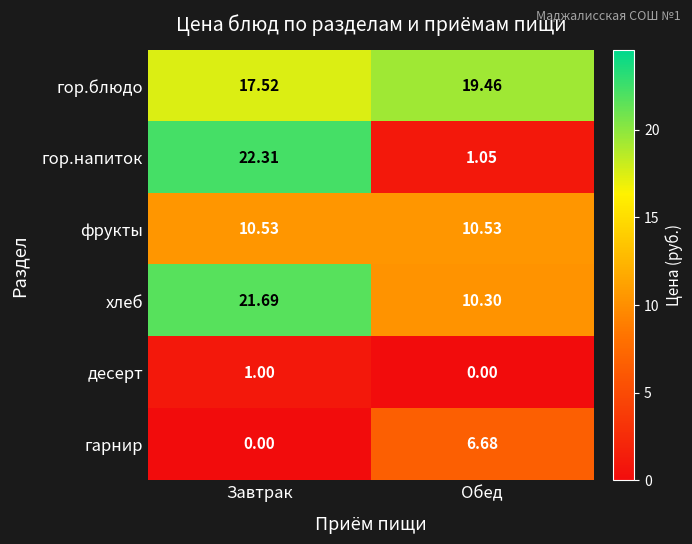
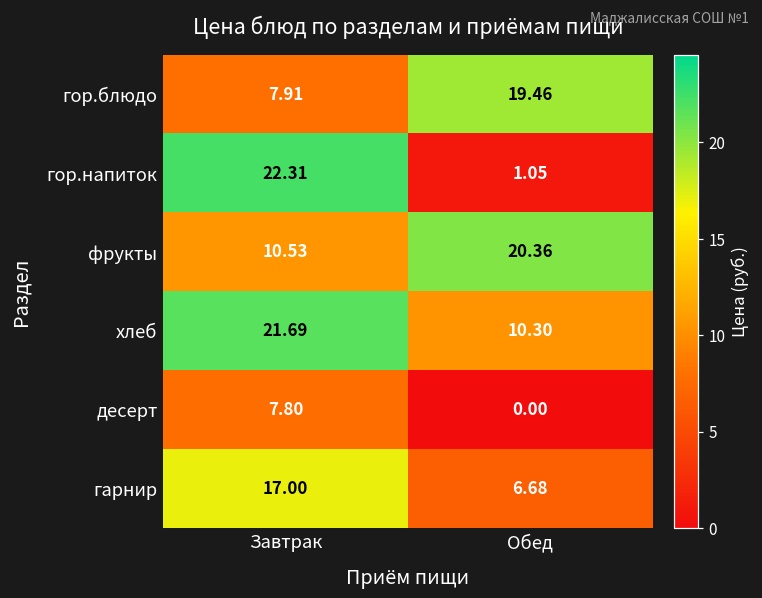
гор.блюдо, Завтрак: 17.52 -> 7.91
фрукты, Обед: 10.53 -> 20.36
десерт, Завтрак: 1.00 -> 7.80
гарнир, Завтрак: 0.00 -> 17.00
